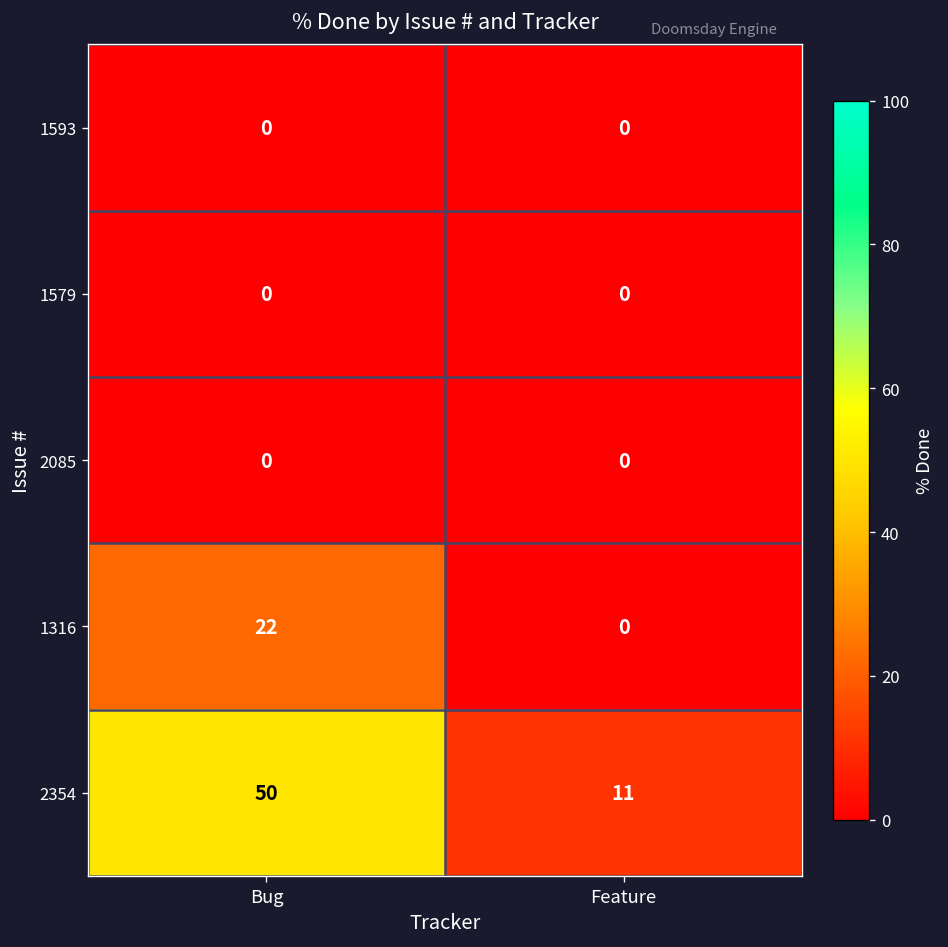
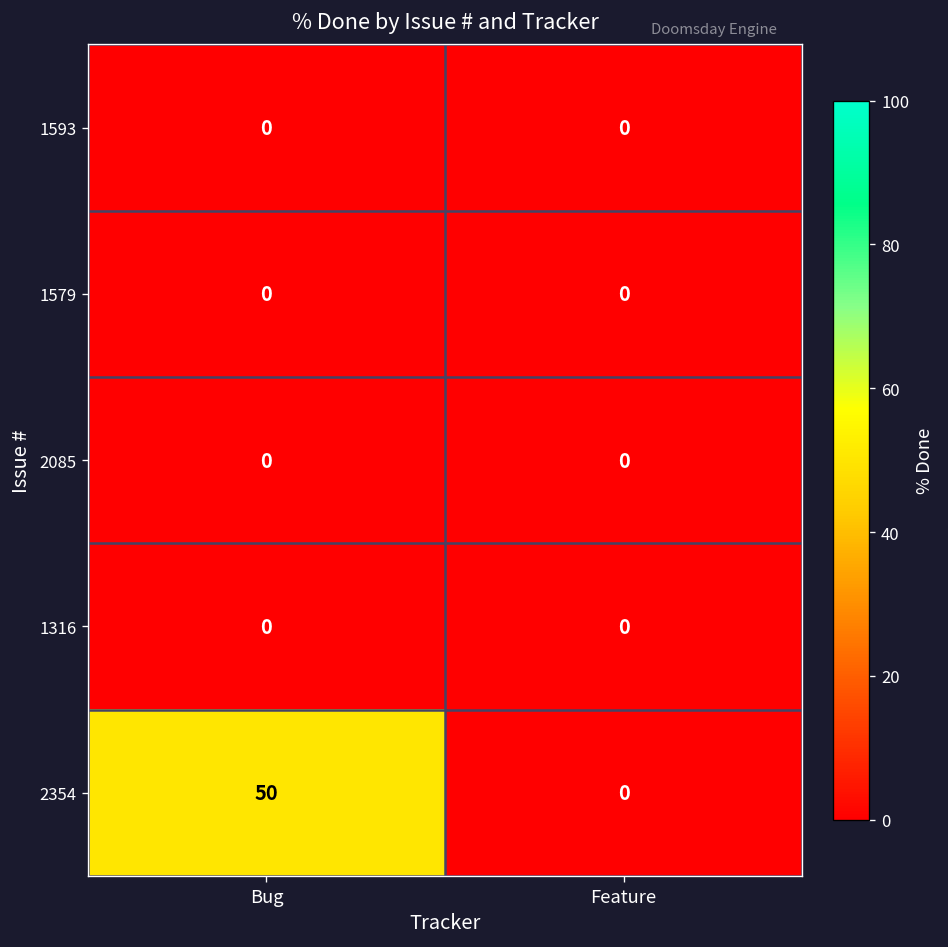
1316, Bug: 22 -> 0
2354, Feature: 11 -> 0
